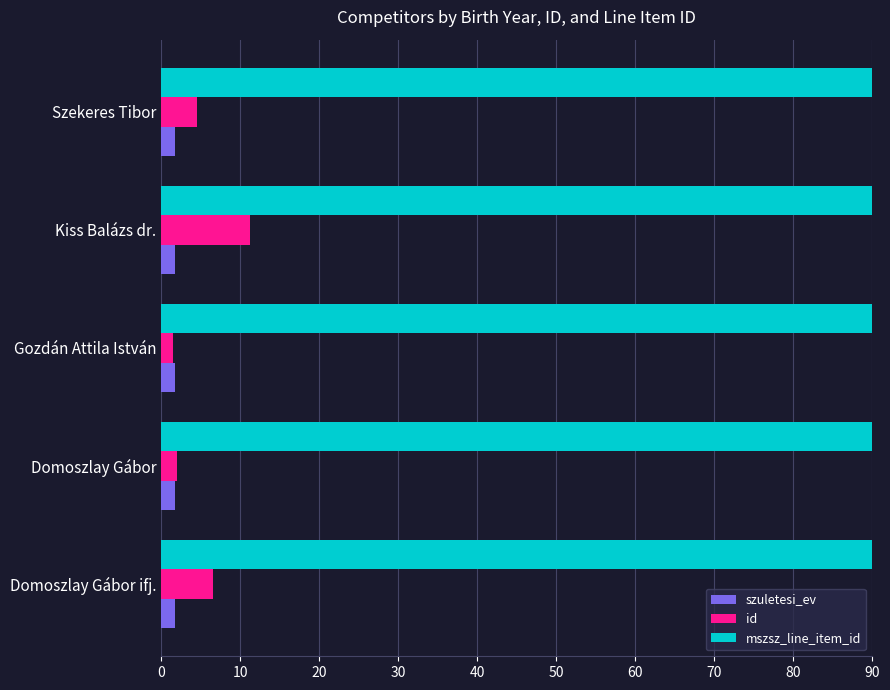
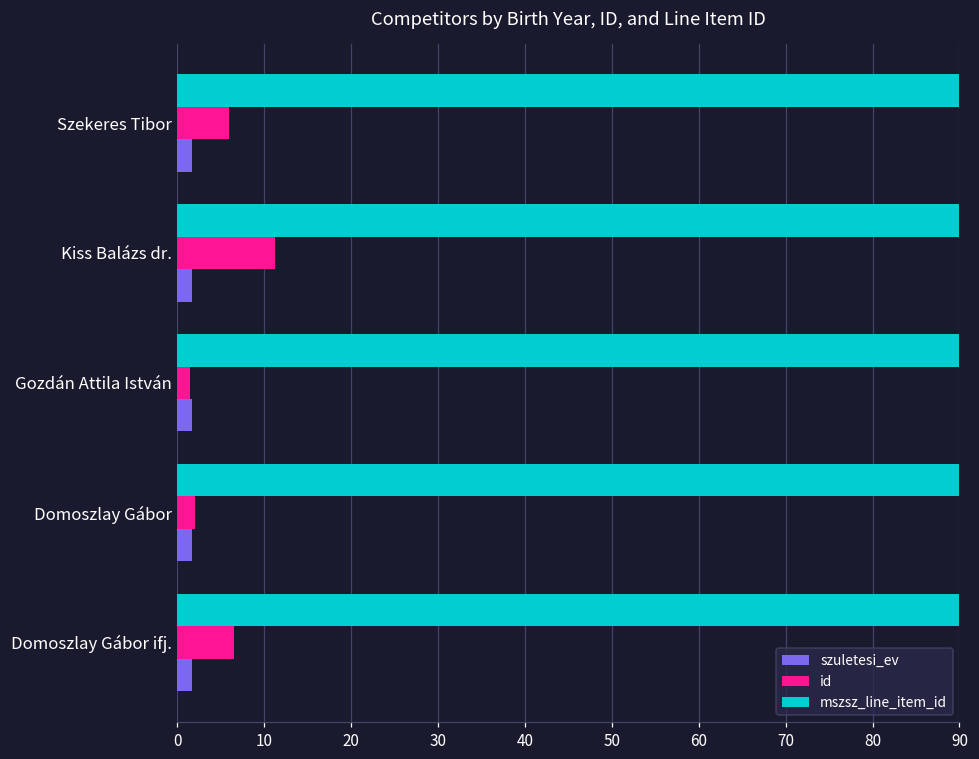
id, Szekeres Tibor: 5 -> 6
